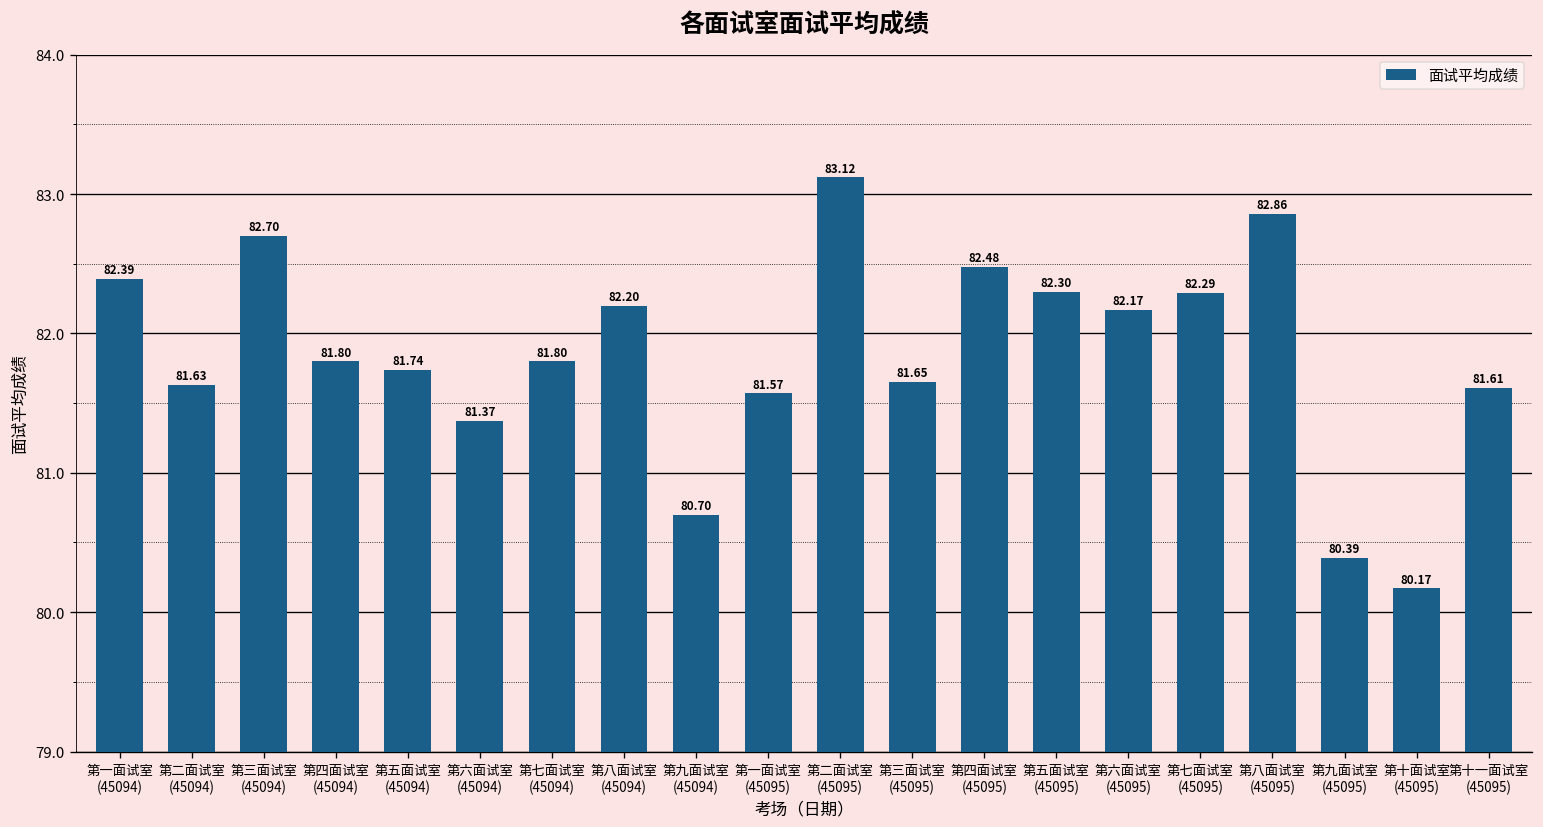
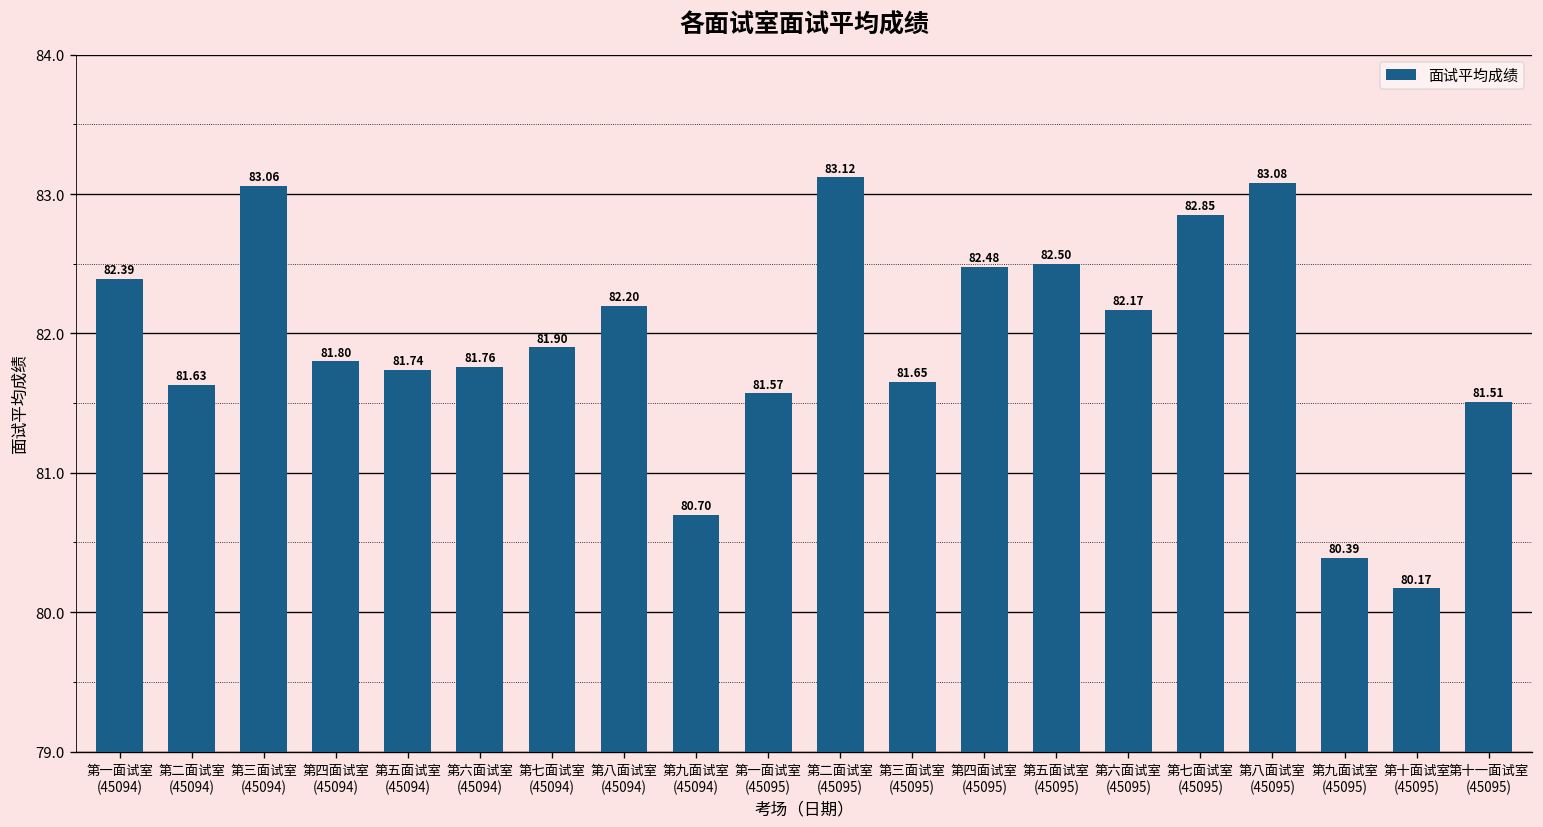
第三面试室 (45094): 82.70 -> 83.06
第六面试室 (45094): 81.37 -> 81.76
第七面试室 (45094): 81.80 -> 81.90
第五面试室 (45095): 82.30 -> 82.50
第七面试室 (45095): 82.29 -> 82.85
第八面试室 (45095): 82.86 -> 83.08
第十一面试室 (45095): 81.61 -> 81.51
